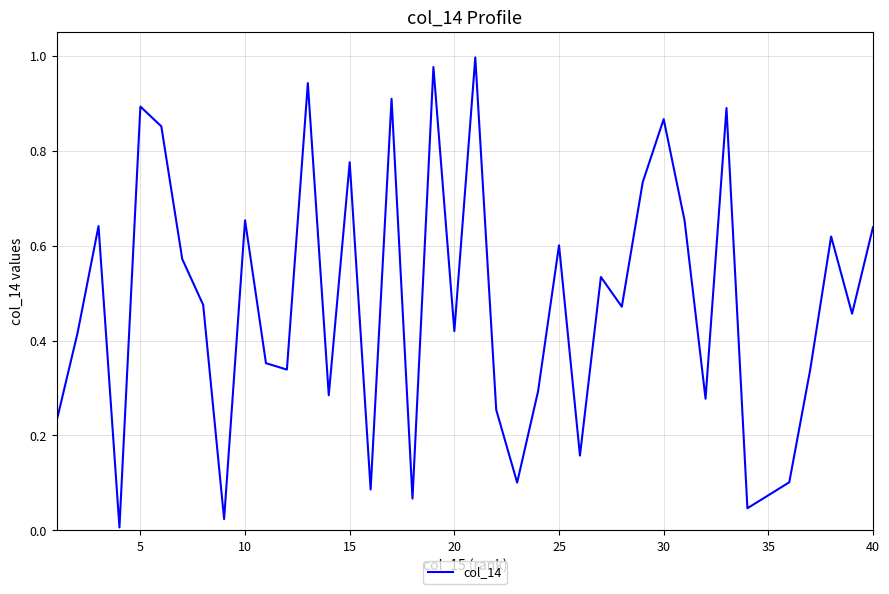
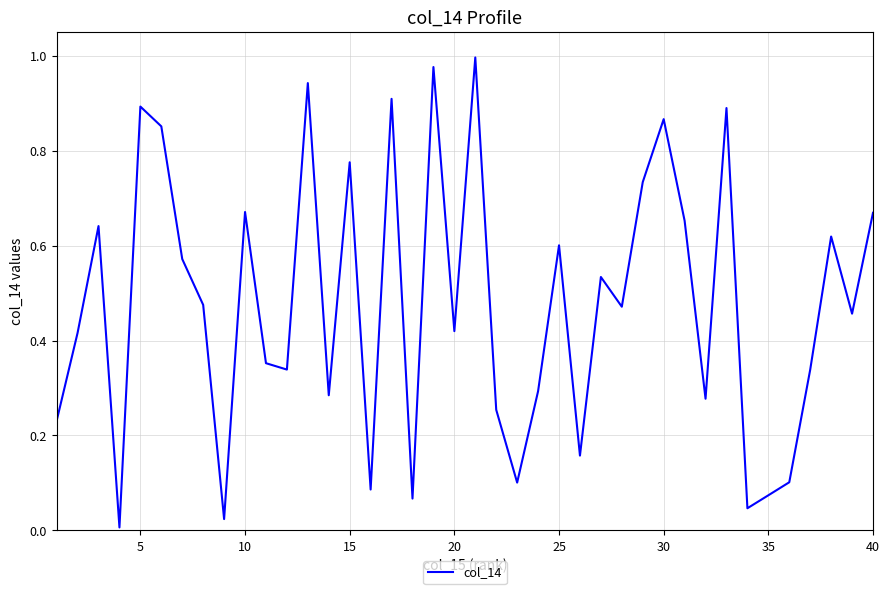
10: 0.65 -> 0.67
40: 0.64 -> 0.67
